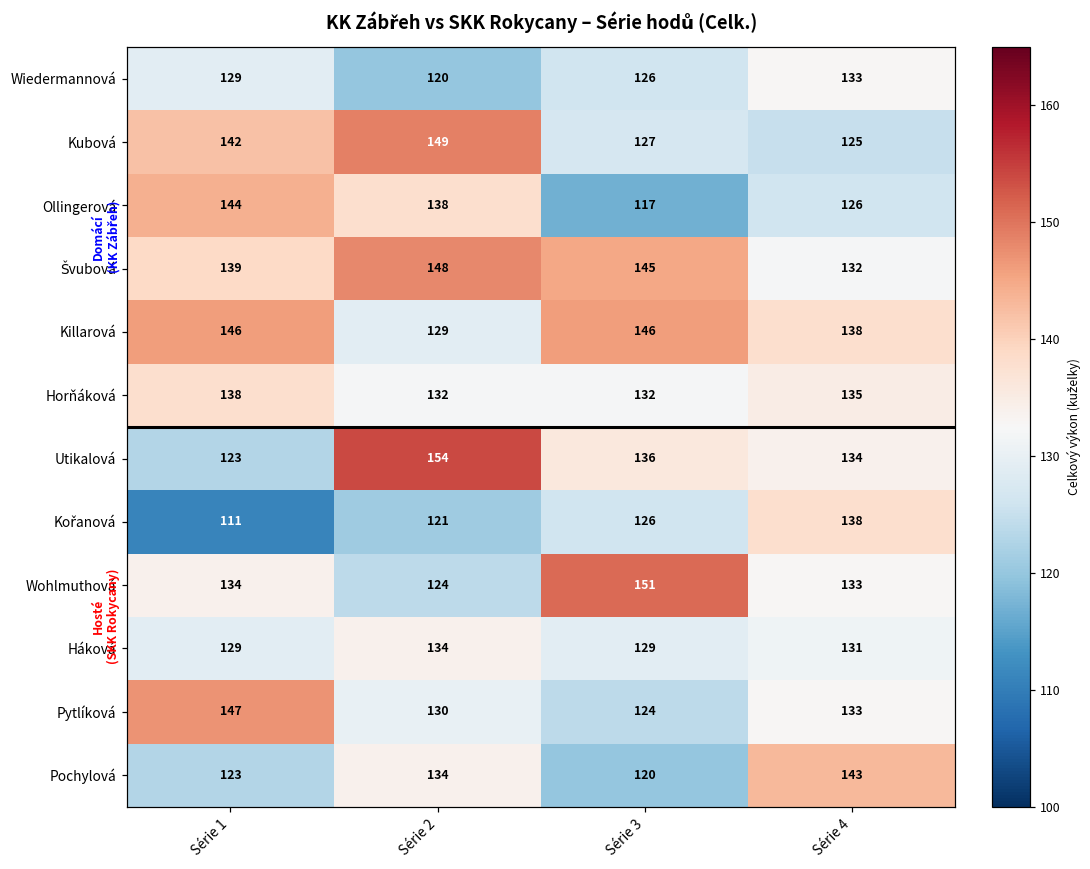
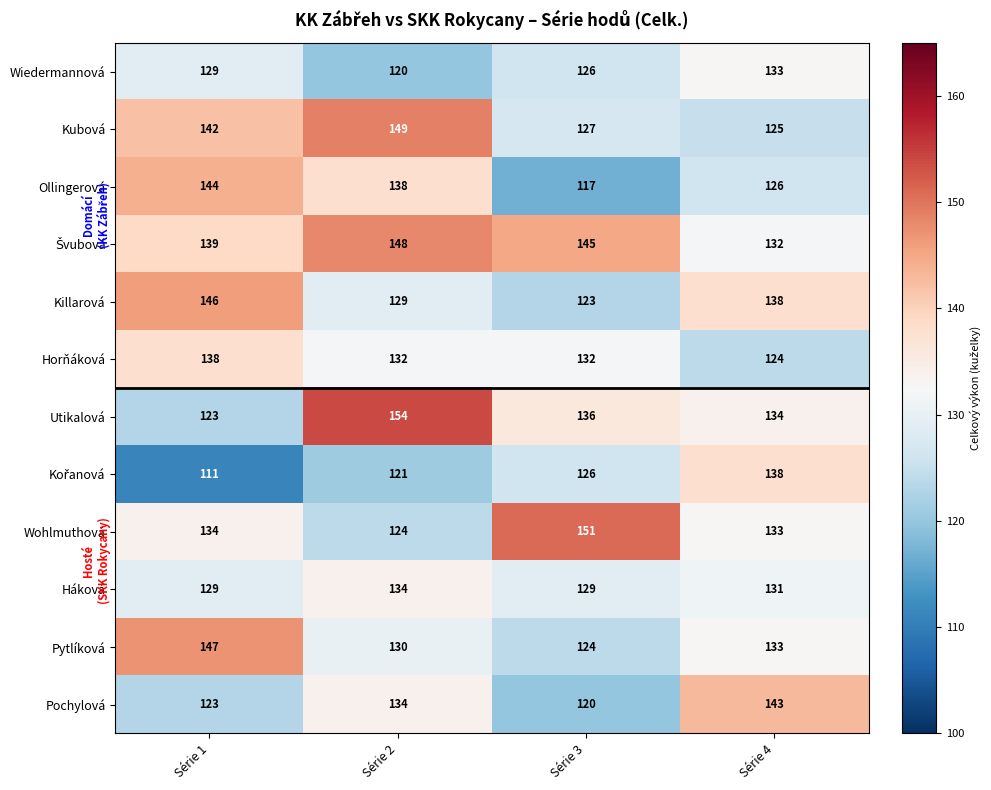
Killarová, Série 3: 146 -> 123
Horňáková, Série 4: 135 -> 124
